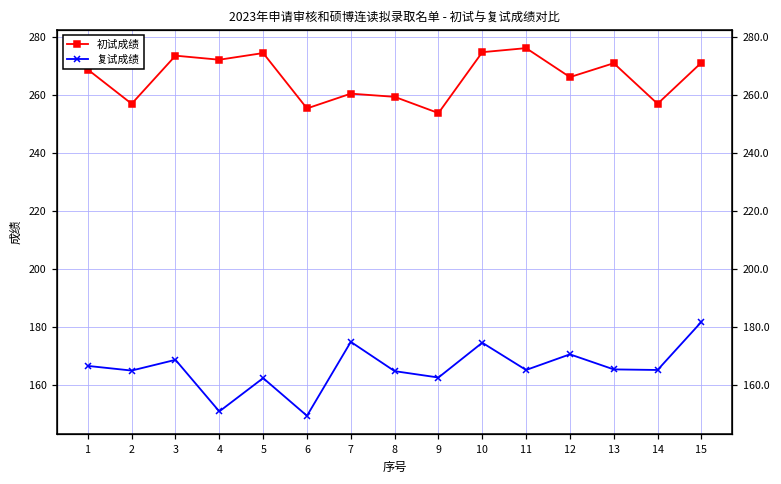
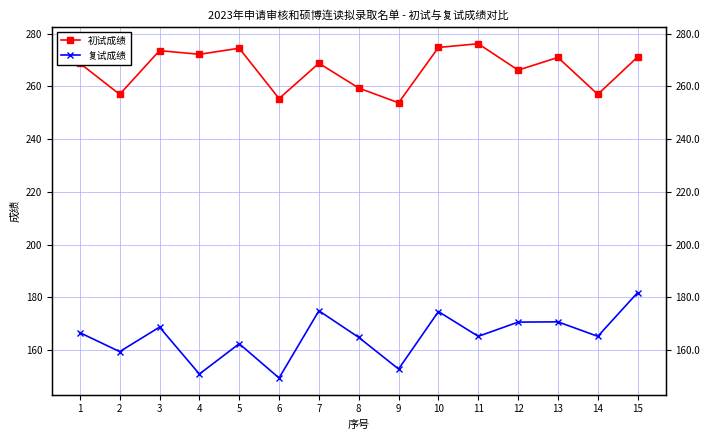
复试成绩, 2: 165 -> 159
初试成绩, 7: 261 -> 269
复试成绩, 9: 163 -> 153
复试成绩, 13: 165 -> 171
